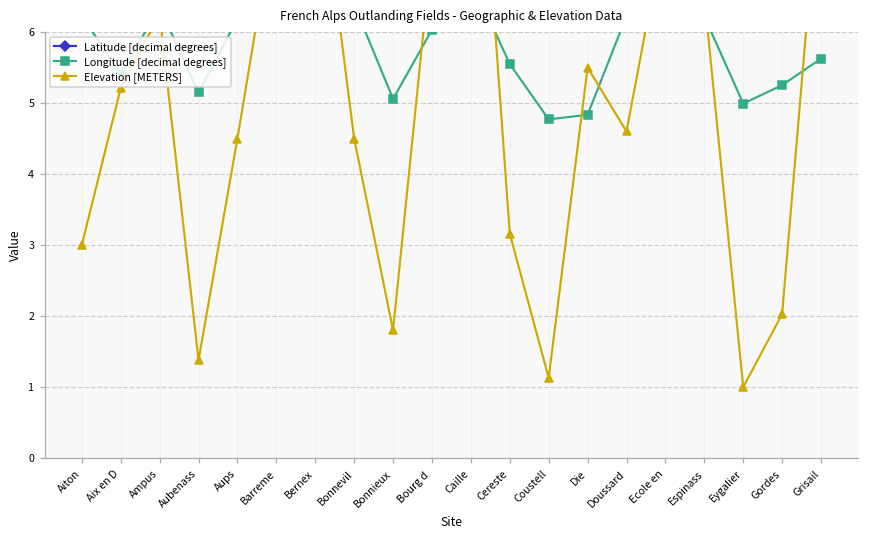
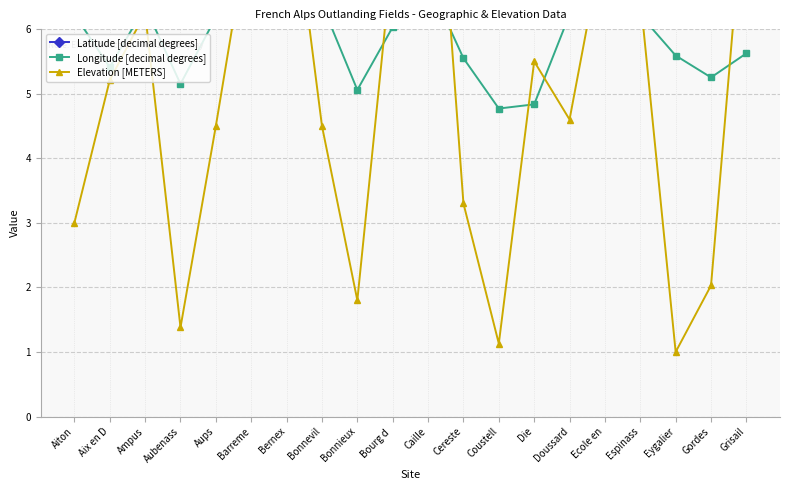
Elevation [METERS], Cereste: 3.2 -> 3.3
Longitude [decimal degrees], Eygalier: 5.0 -> 5.6
